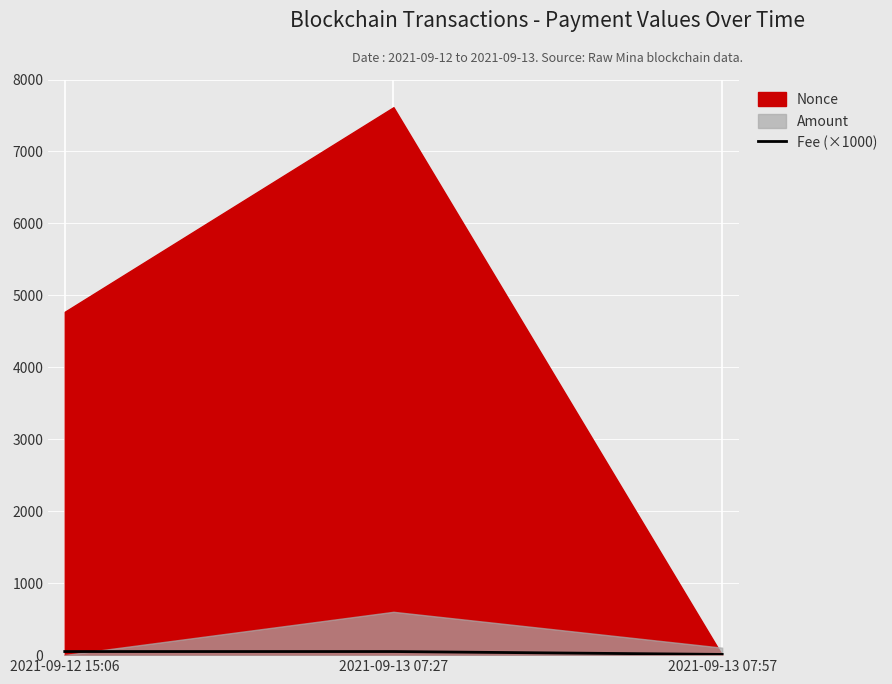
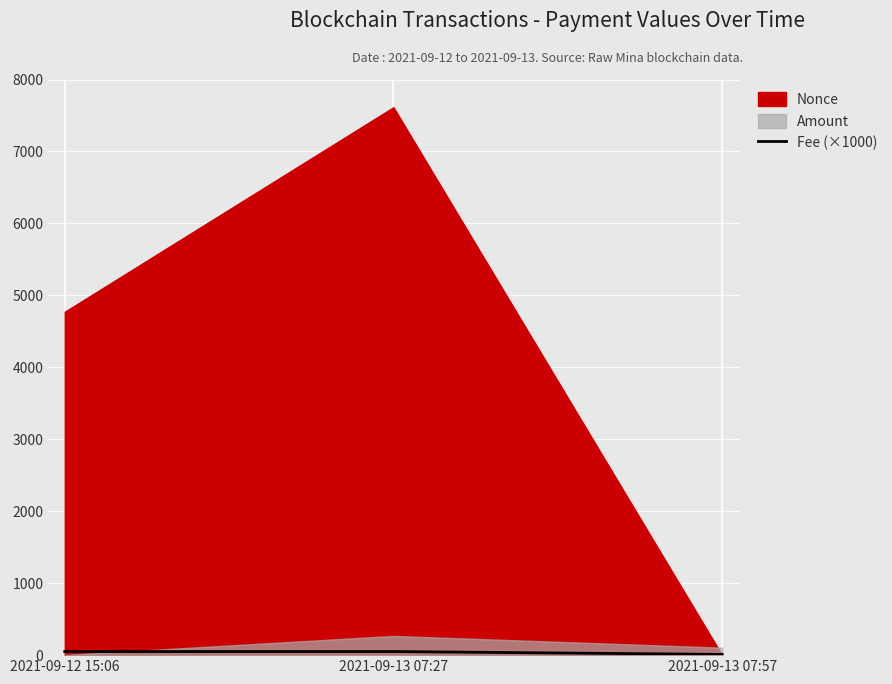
Amount, 2021-09-13 07:27: 600 -> 300
